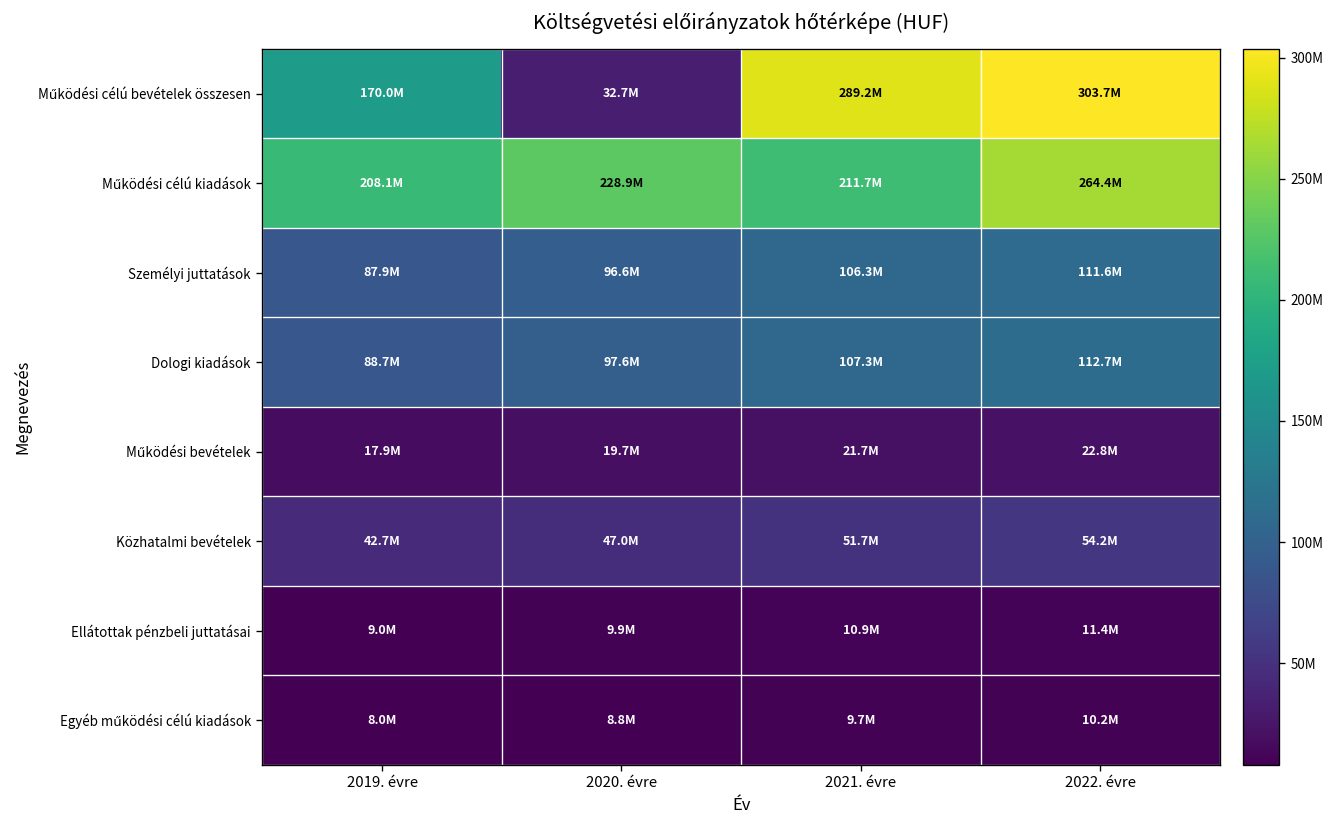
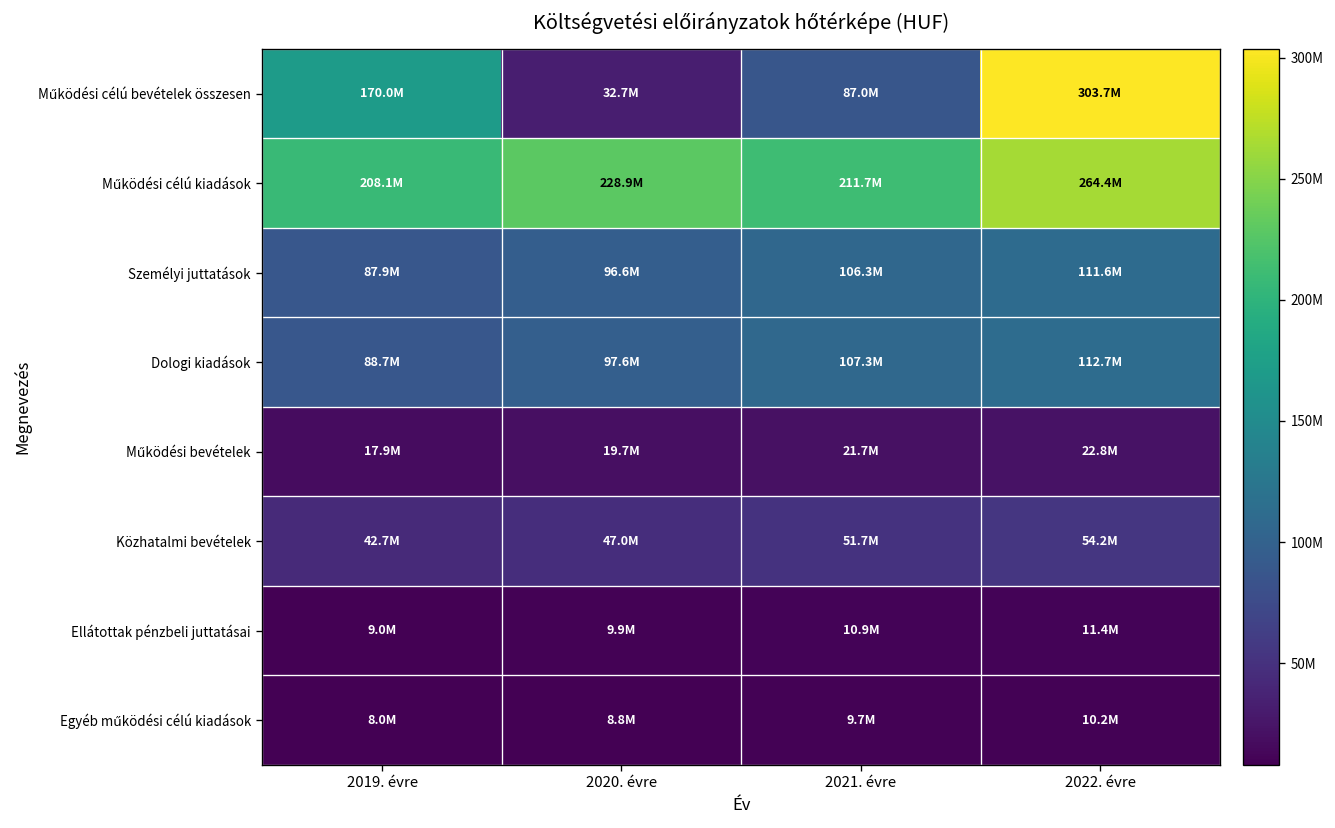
Működési célú bevételek összesen, 2021. évre: 289.2M -> 87.0M
